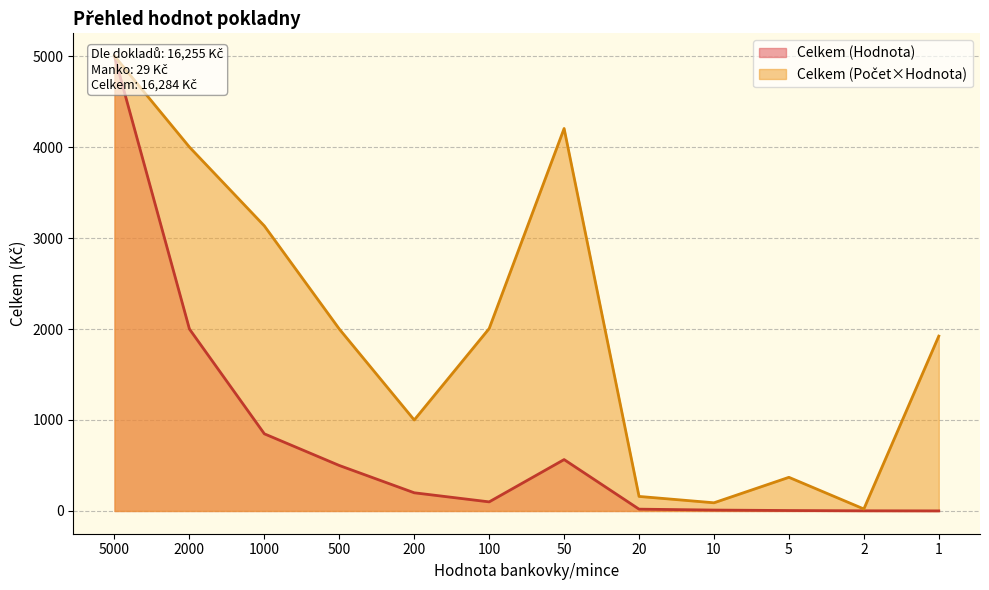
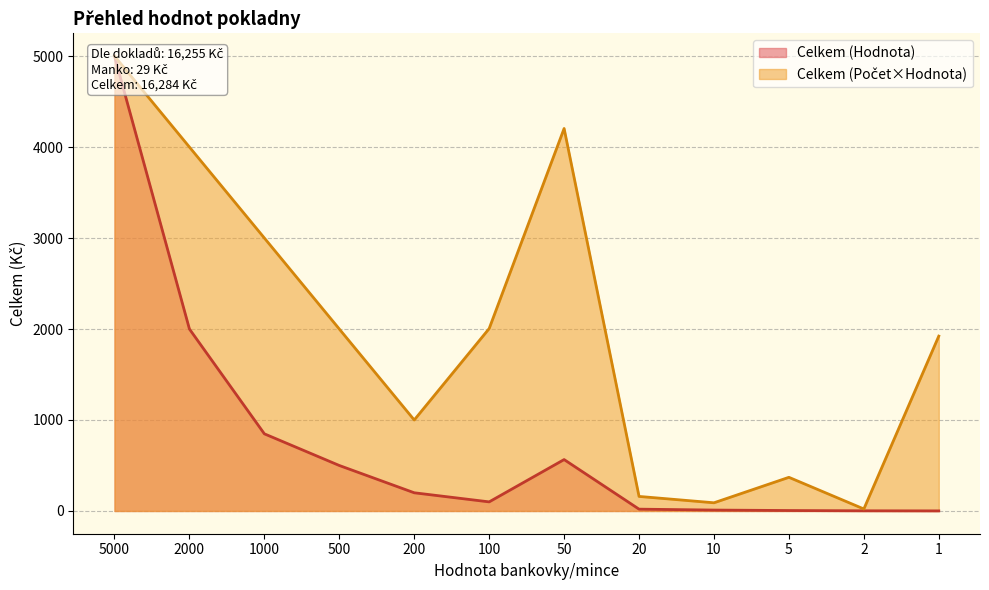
Celkem (Počet×Hodnota), 1000: 3100 -> 3000
